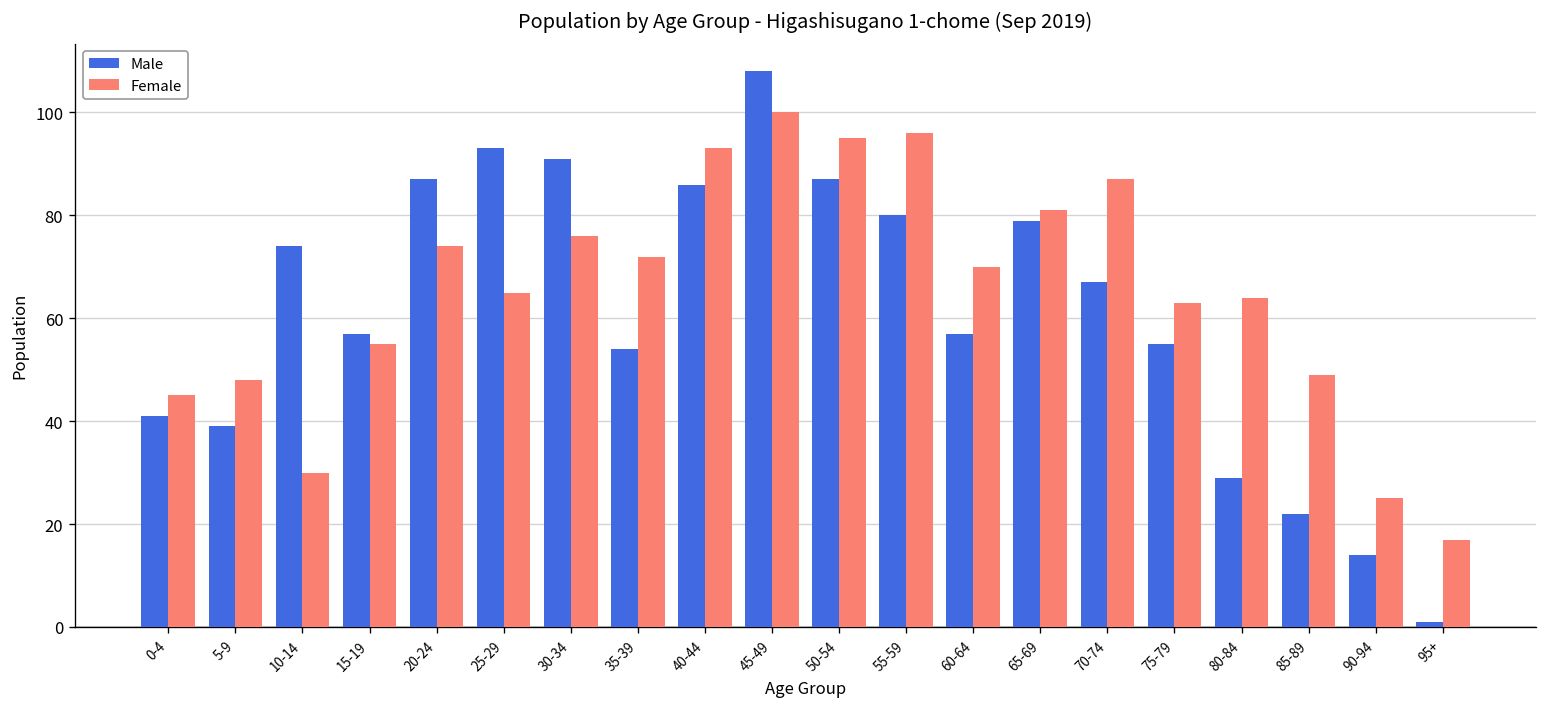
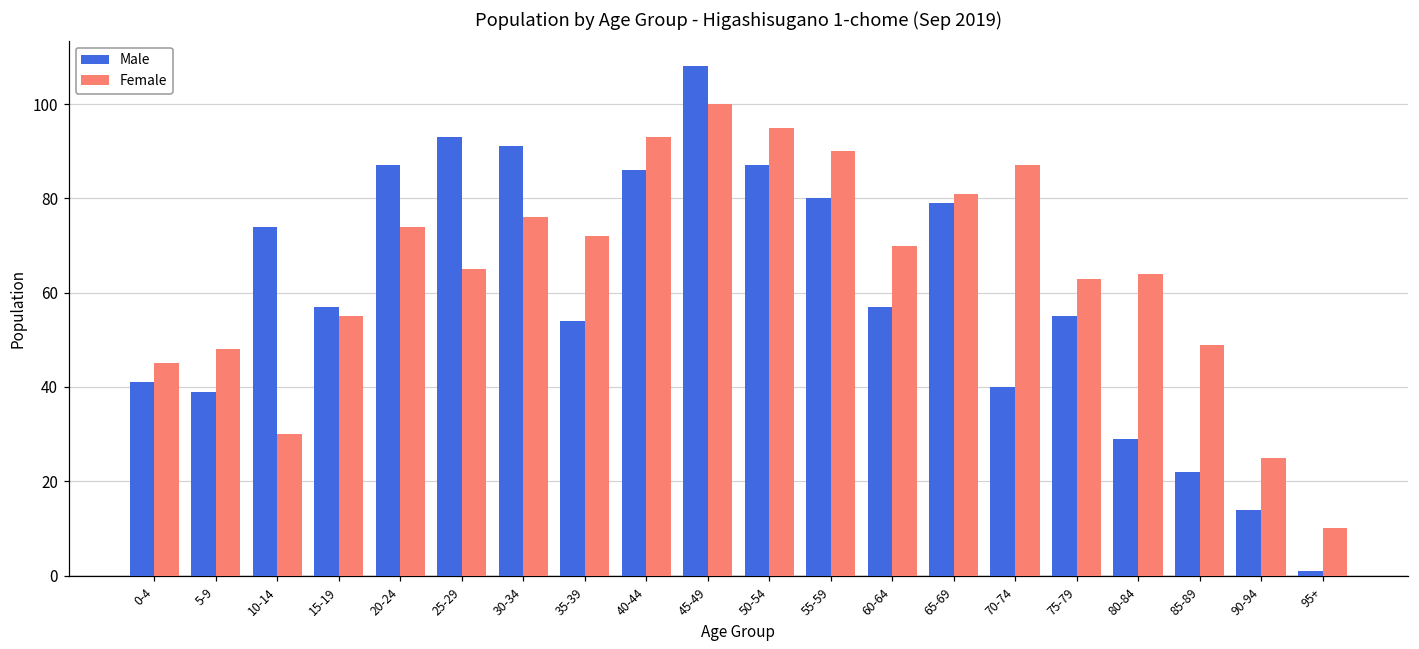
Female, 55-59: 96 -> 90
Male, 70-74: 67 -> 40
Female, 95+: 17 -> 10
